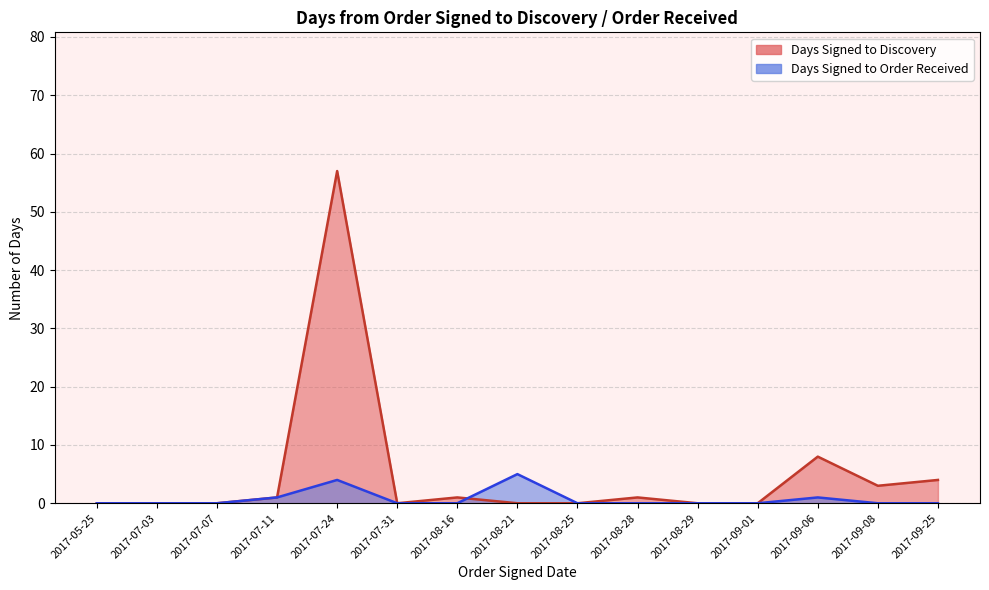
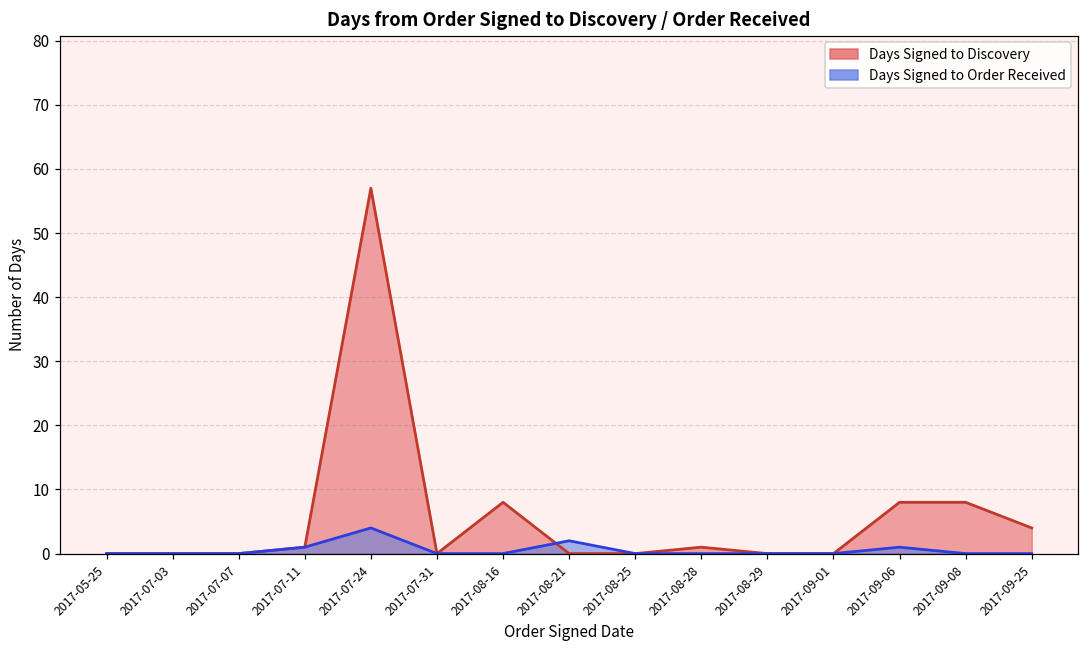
Days Signed to Discovery, 2017-08-16: 1 -> 8
Days Signed to Order Received, 2017-08-21: 5 -> 2
Days Signed to Discovery, 2017-09-08: 3 -> 8
